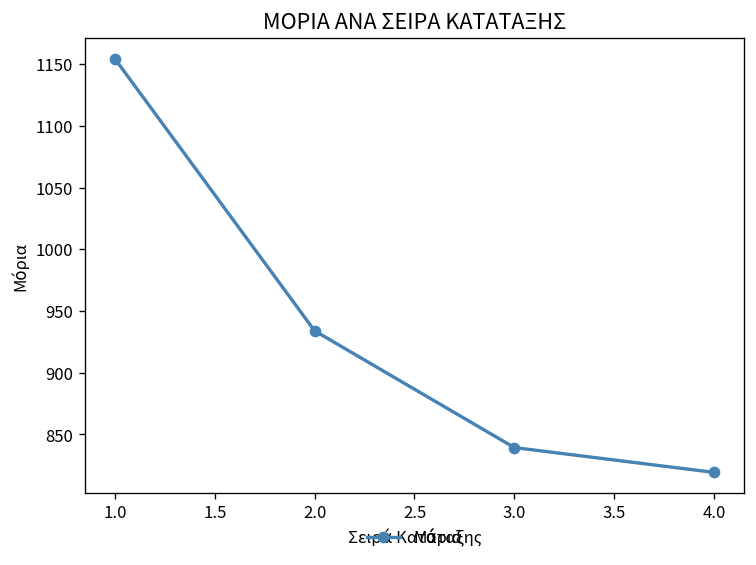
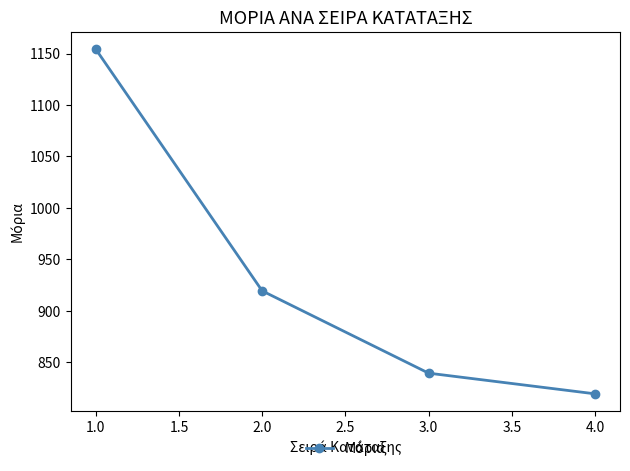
2.0: 934 -> 919
